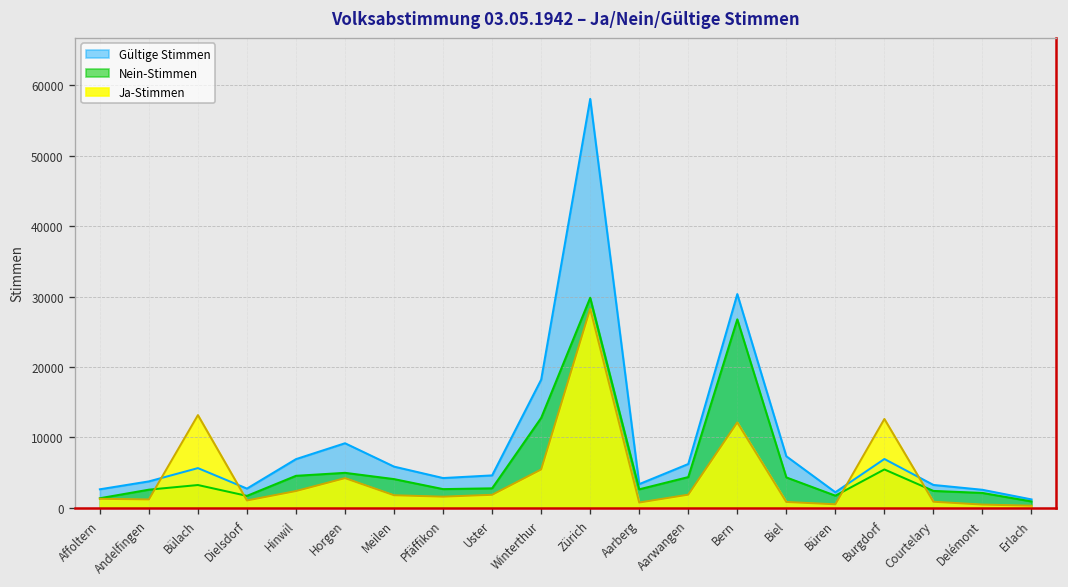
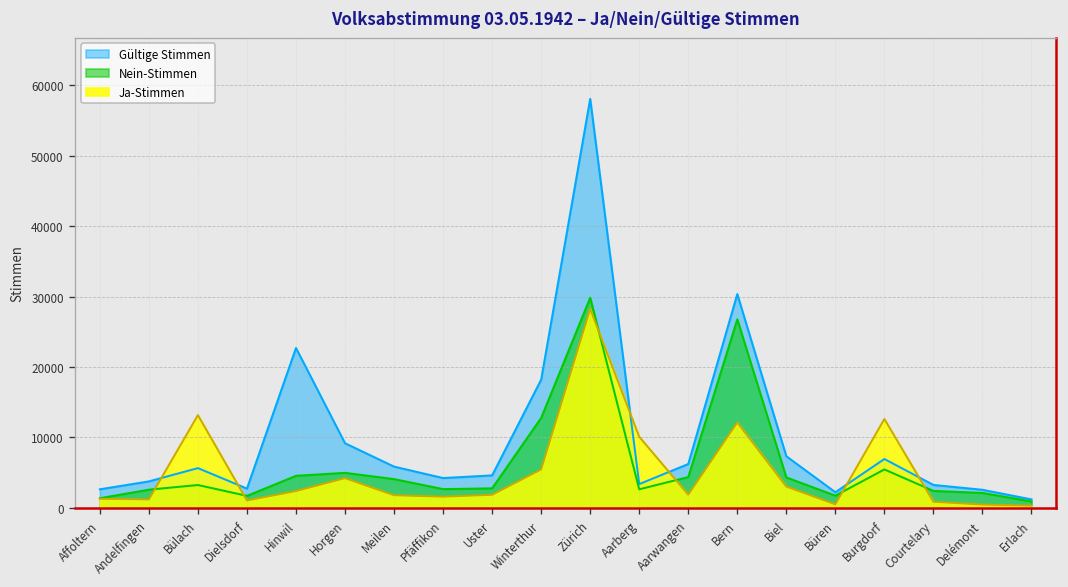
Gültige Stimmen, Hinwil: 7000 -> 23000
Ja-Stimmen, Aarberg: 1000 -> 10000
Ja-Stimmen, Biel: 1000 -> 3000
